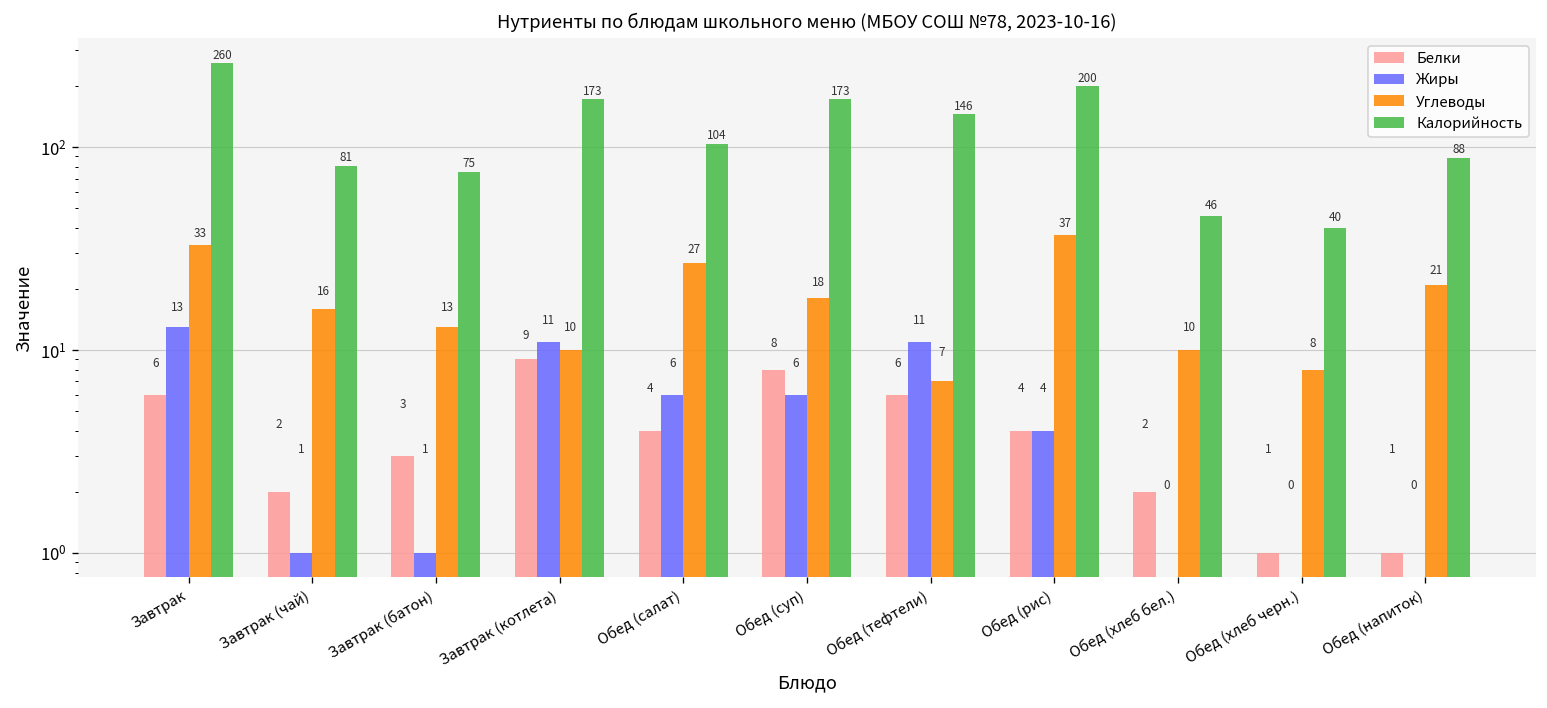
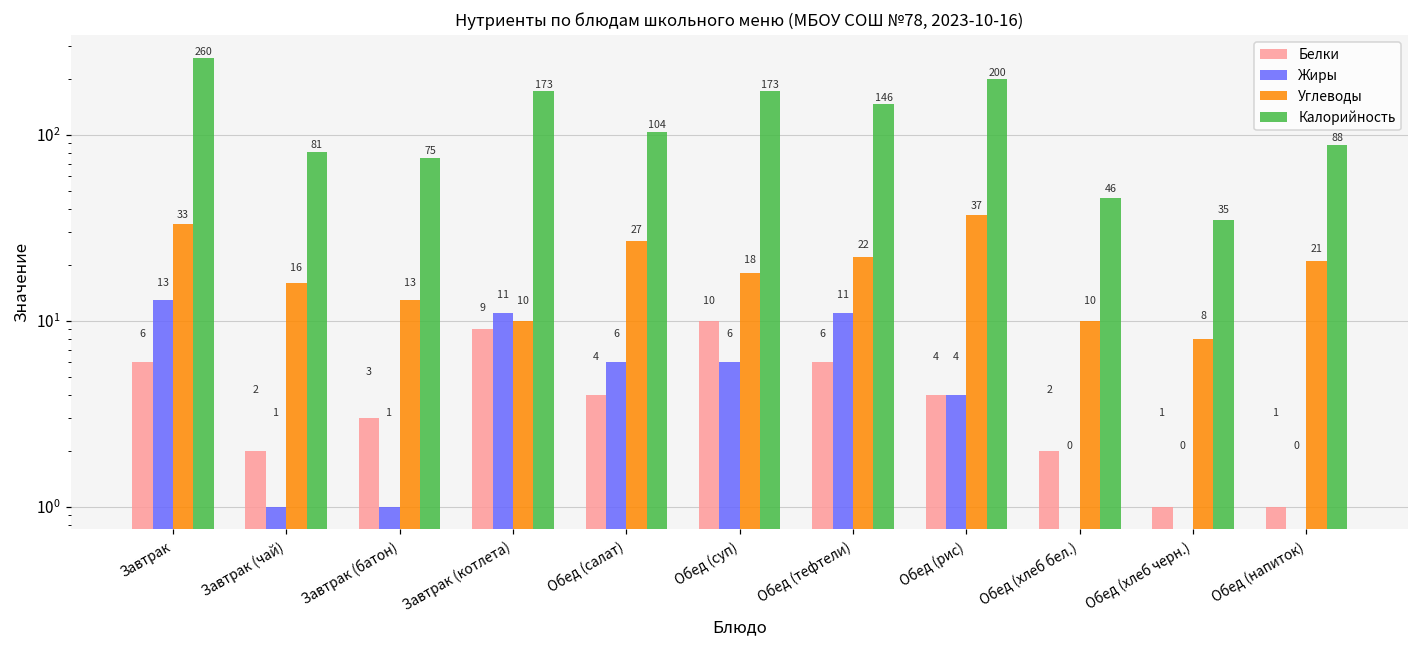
Белки, Обед (суп): 8 -> 10
Углеводы, Обед (тефтели): 7 -> 22
Калорийность, Обед (хлеб черн.): 40 -> 35
